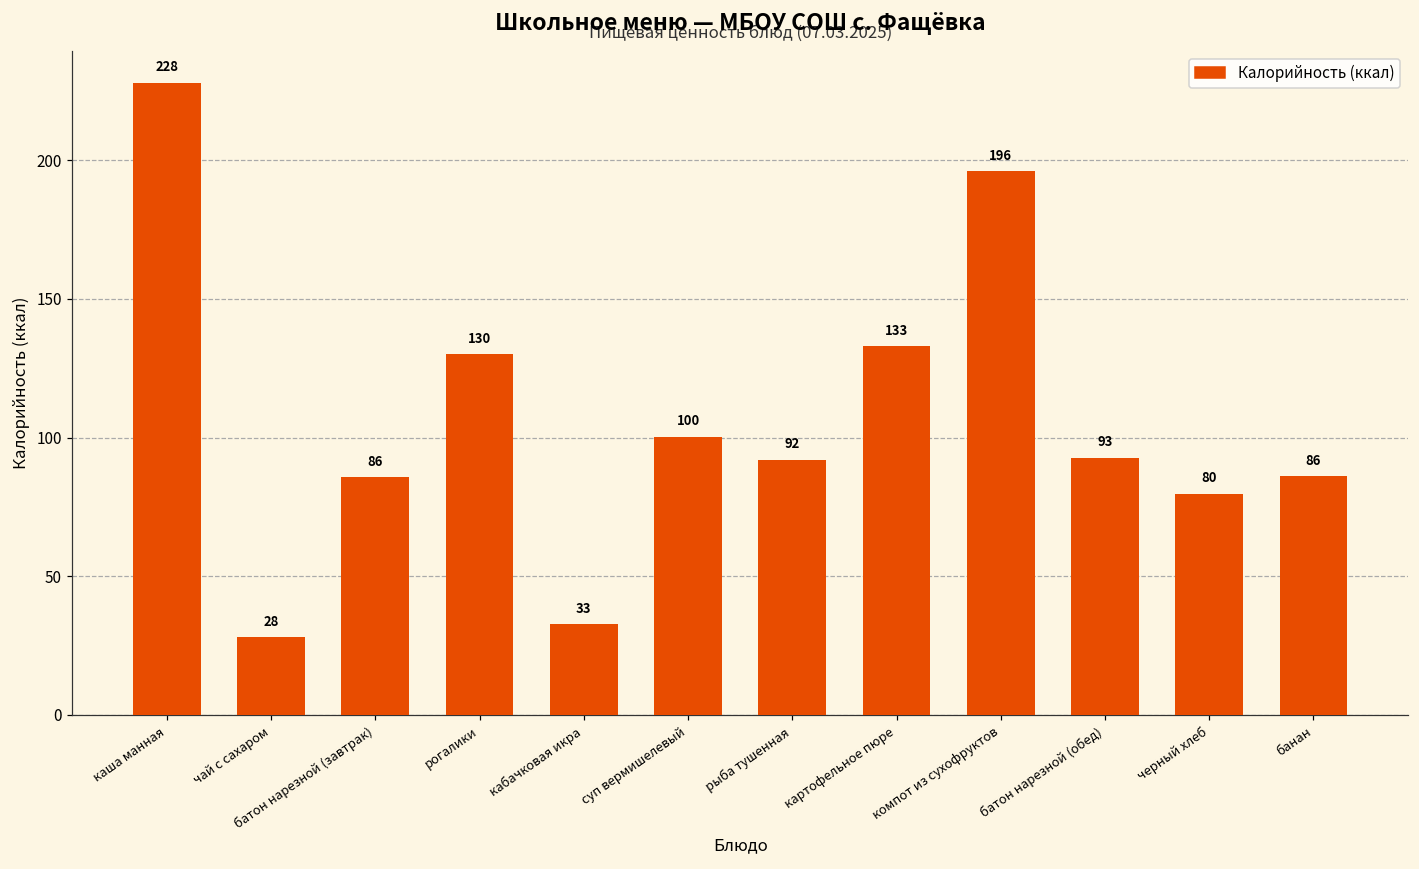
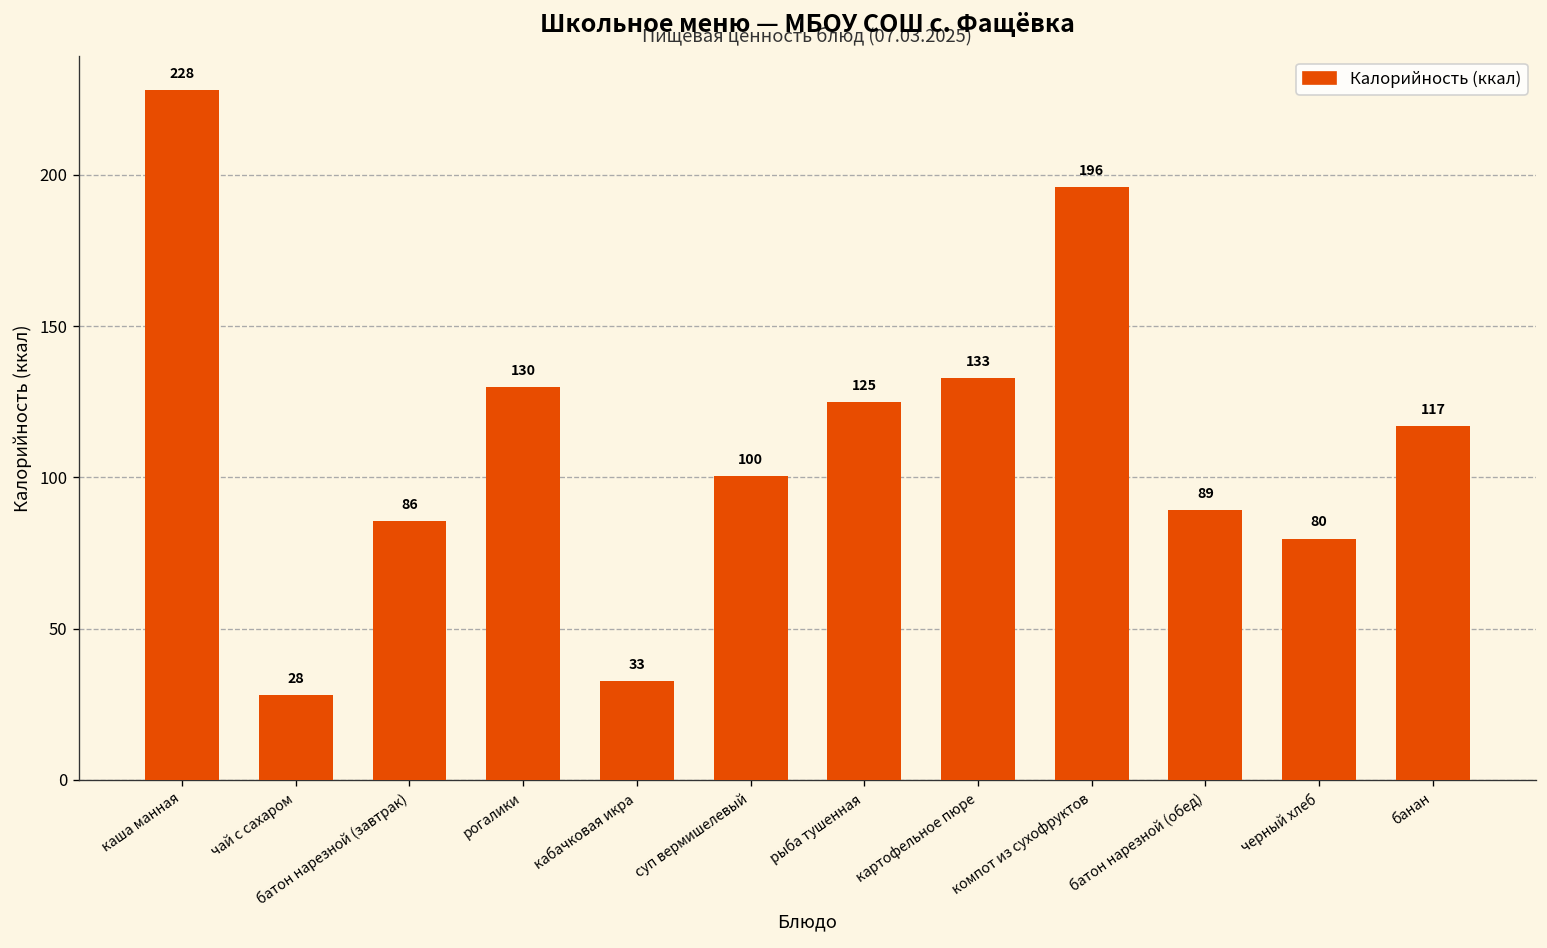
рыба тушенная: 92 -> 125
батон нарезной (обед): 93 -> 89
банан: 86 -> 117
